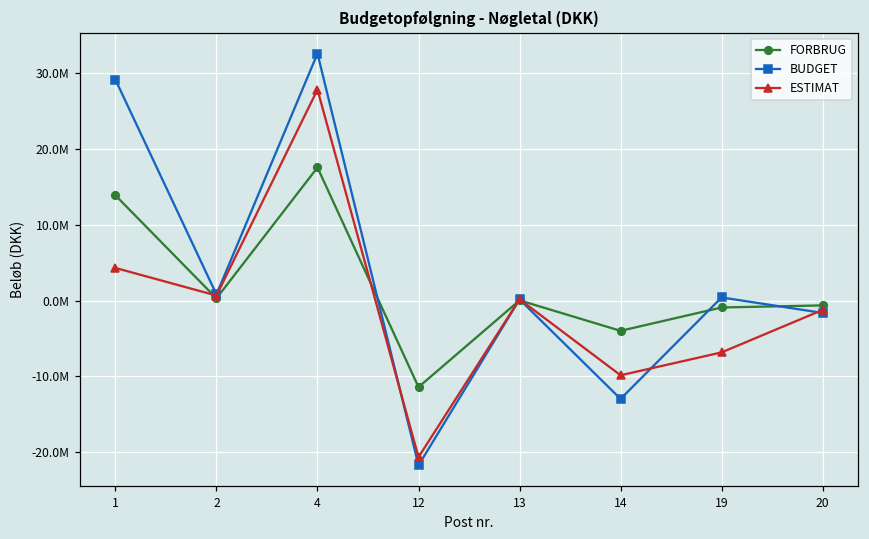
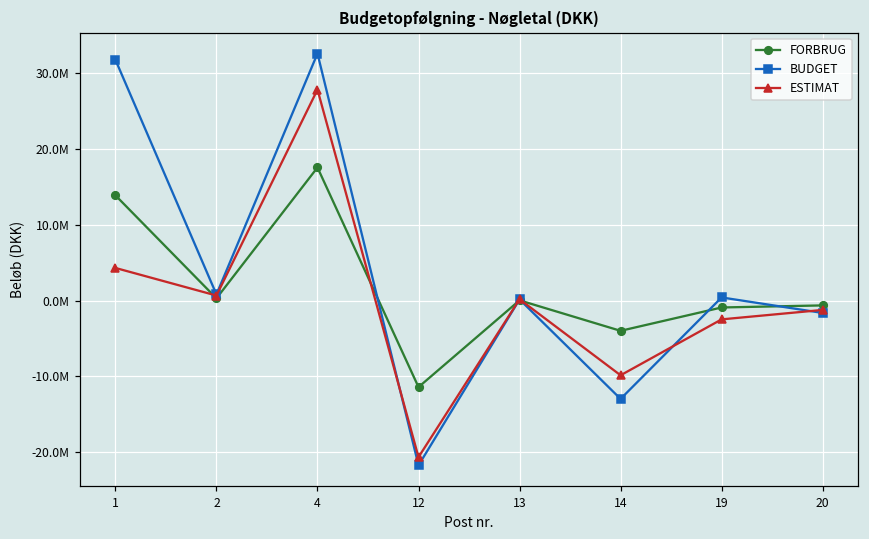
BUDGET, 1: 29000000 -> 32000000
ESTIMAT, 19: -7000000 -> -2000000
